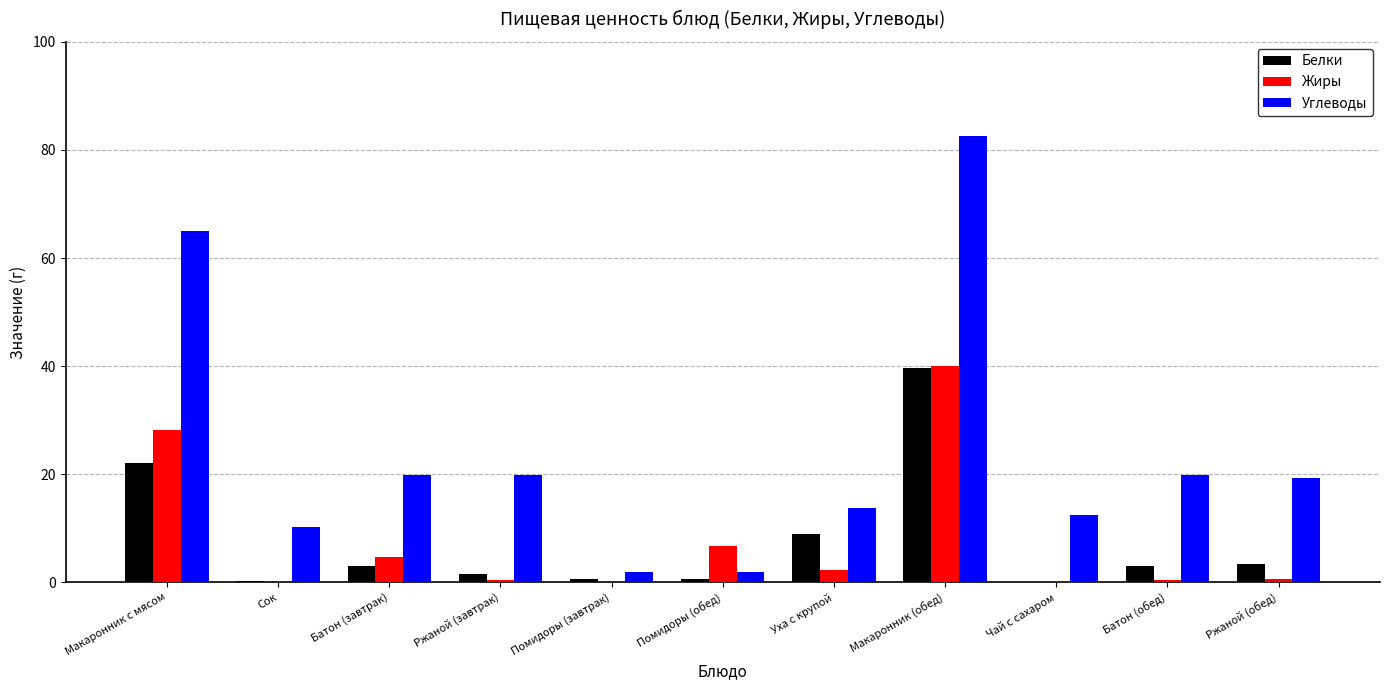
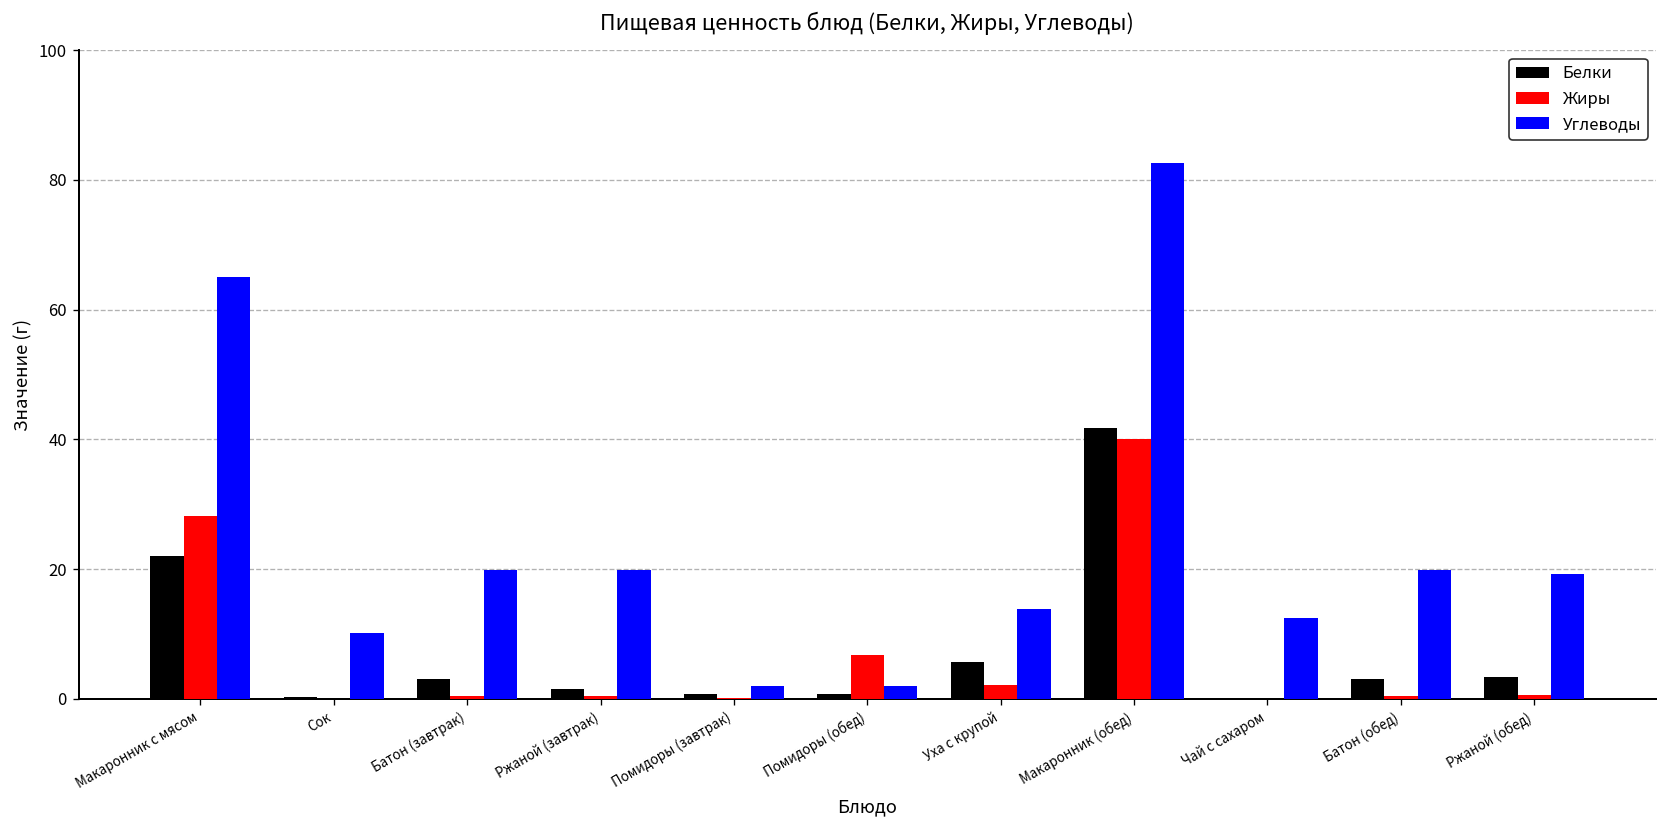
Жиры, Батон (завтрак): 5 -> 0
Белки, Уха с крупой: 9 -> 6
Белки, Макаронник (обед): 40 -> 42
